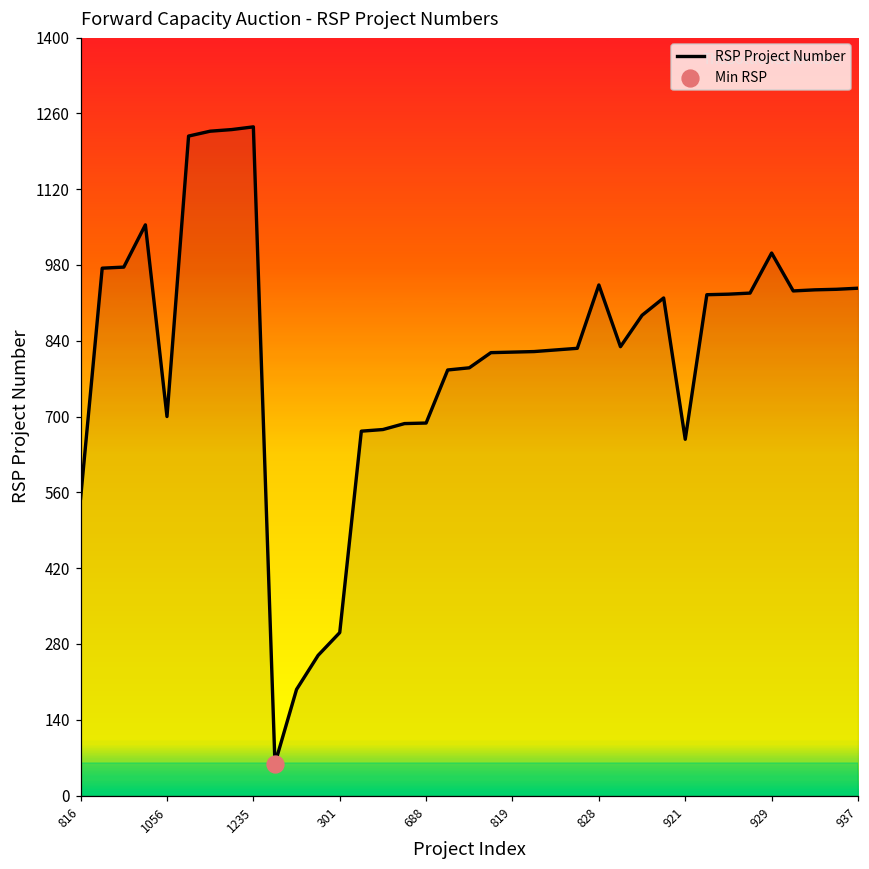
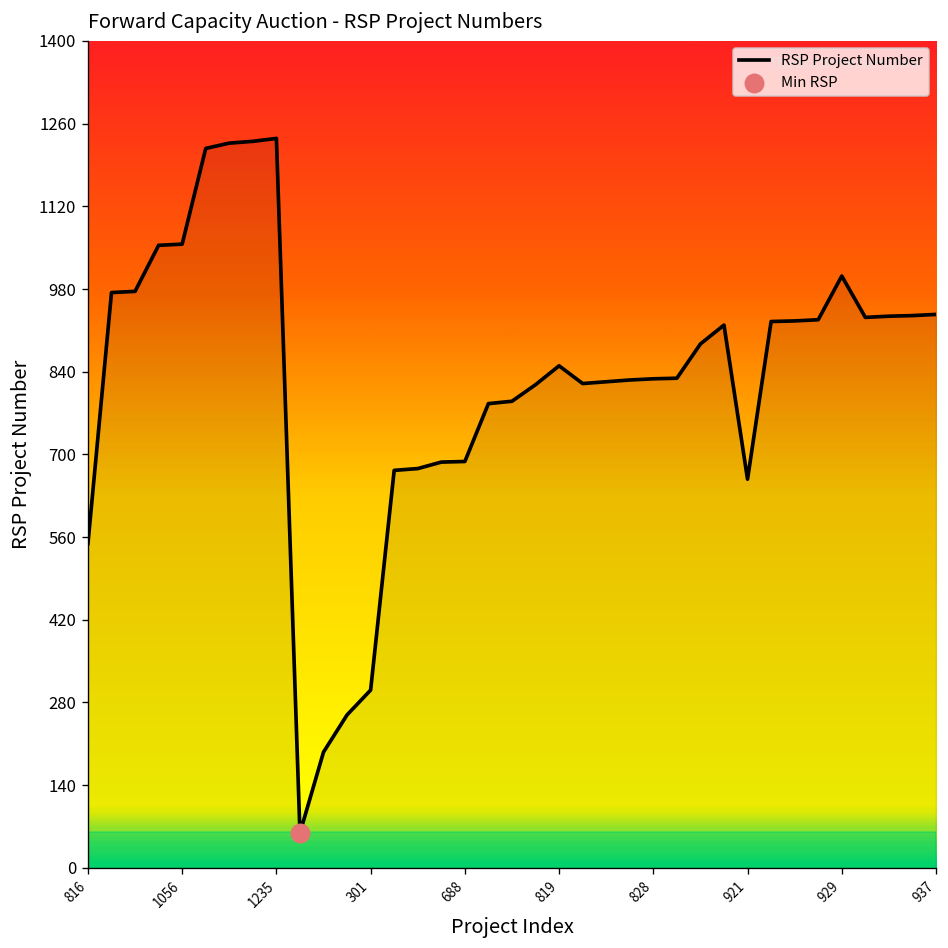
RSP Project Number, 1056: 700 -> 1060
RSP Project Number, 819: 820 -> 850
RSP Project Number, 828: 940 -> 830
